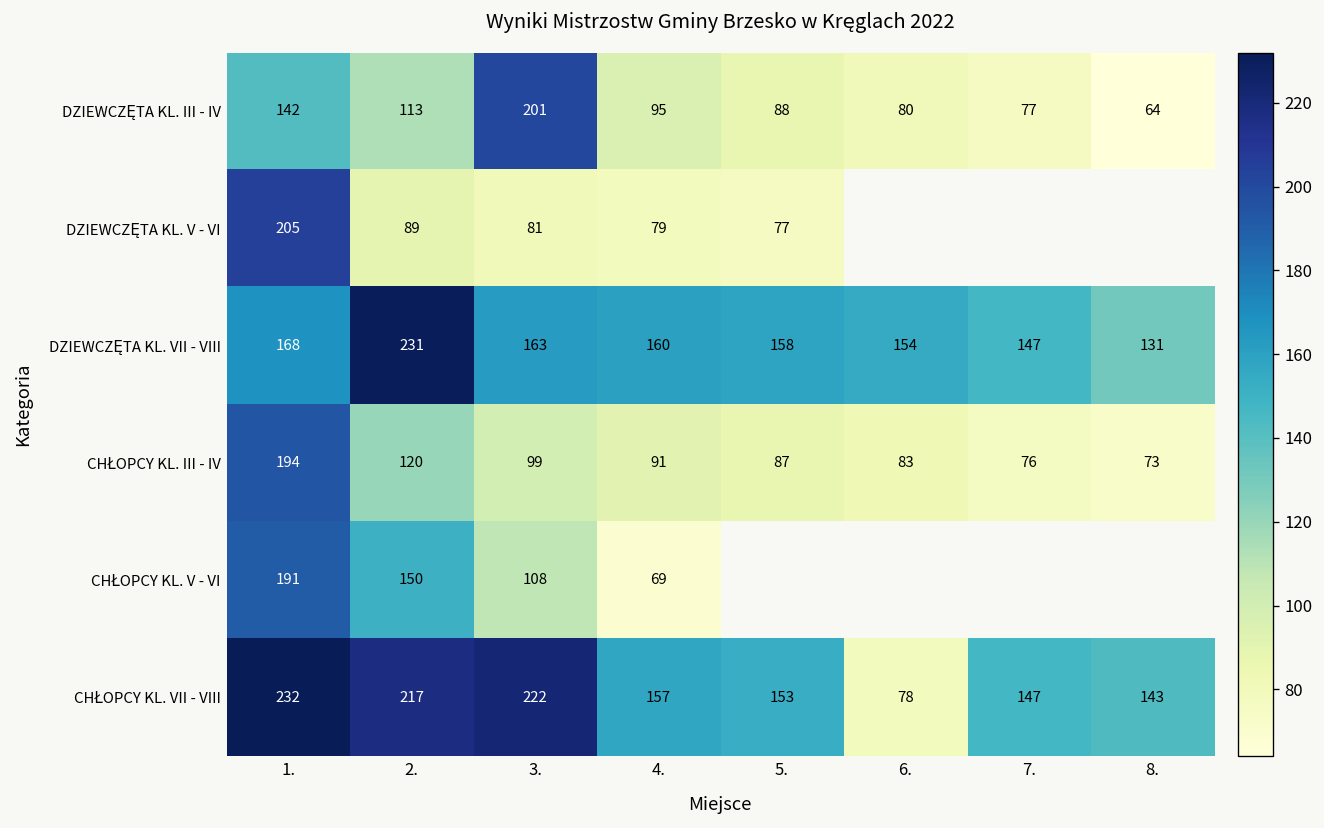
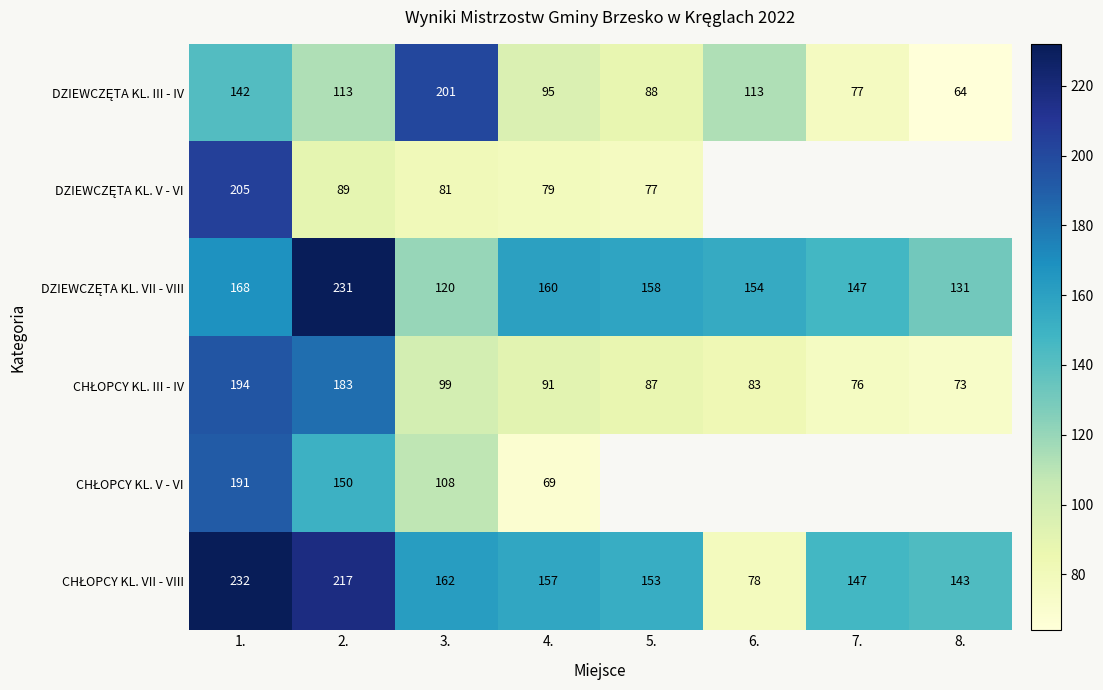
DZIEWCZĘTA KL. III - IV, 6.: 80 -> 113
DZIEWCZĘTA KL. VII - VIII, 3.: 163 -> 120
CHŁOPCY KL. III - IV, 2.: 120 -> 183
CHŁOPCY KL. VII - VIII, 3.: 222 -> 162
